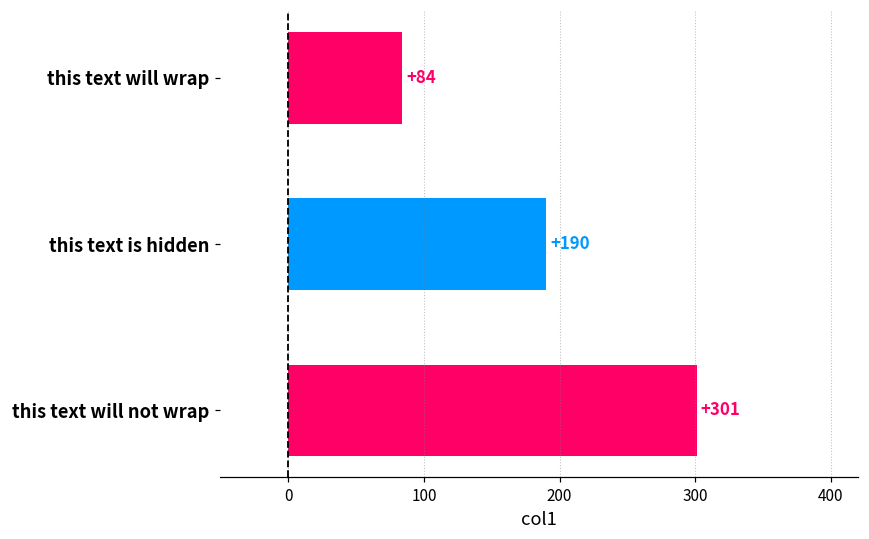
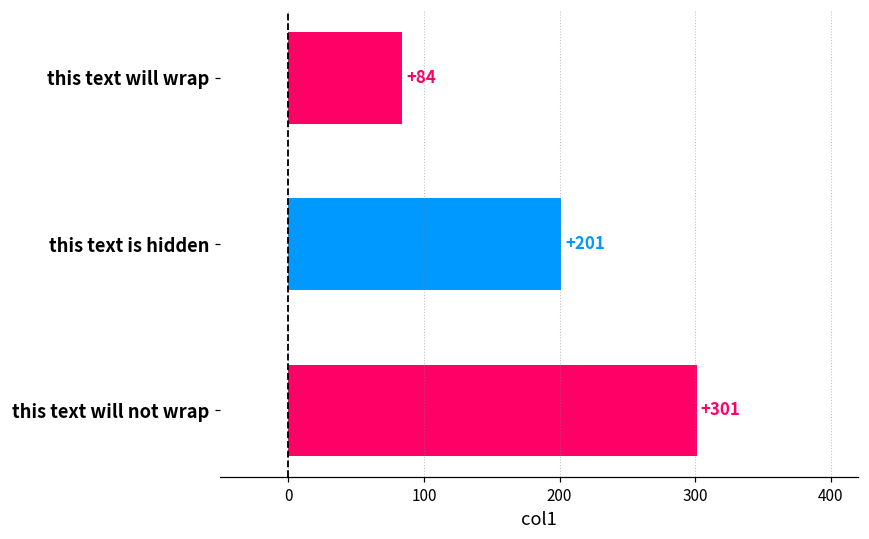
this text is hidden: +190 -> +201
